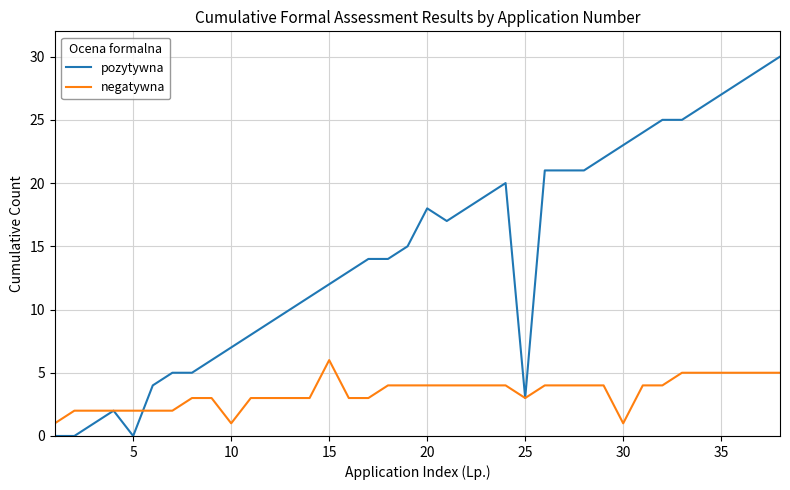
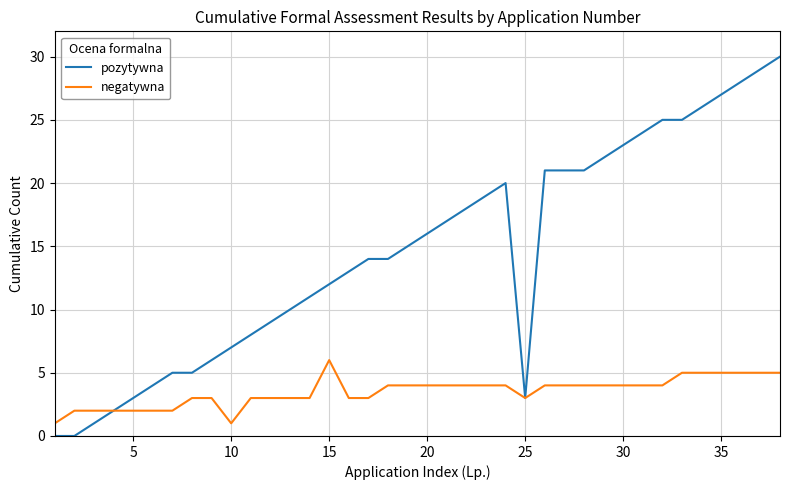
pozytywna, 5: 0 -> 3
pozytywna, 20: 18 -> 16
negatywna, 30: 1 -> 4
